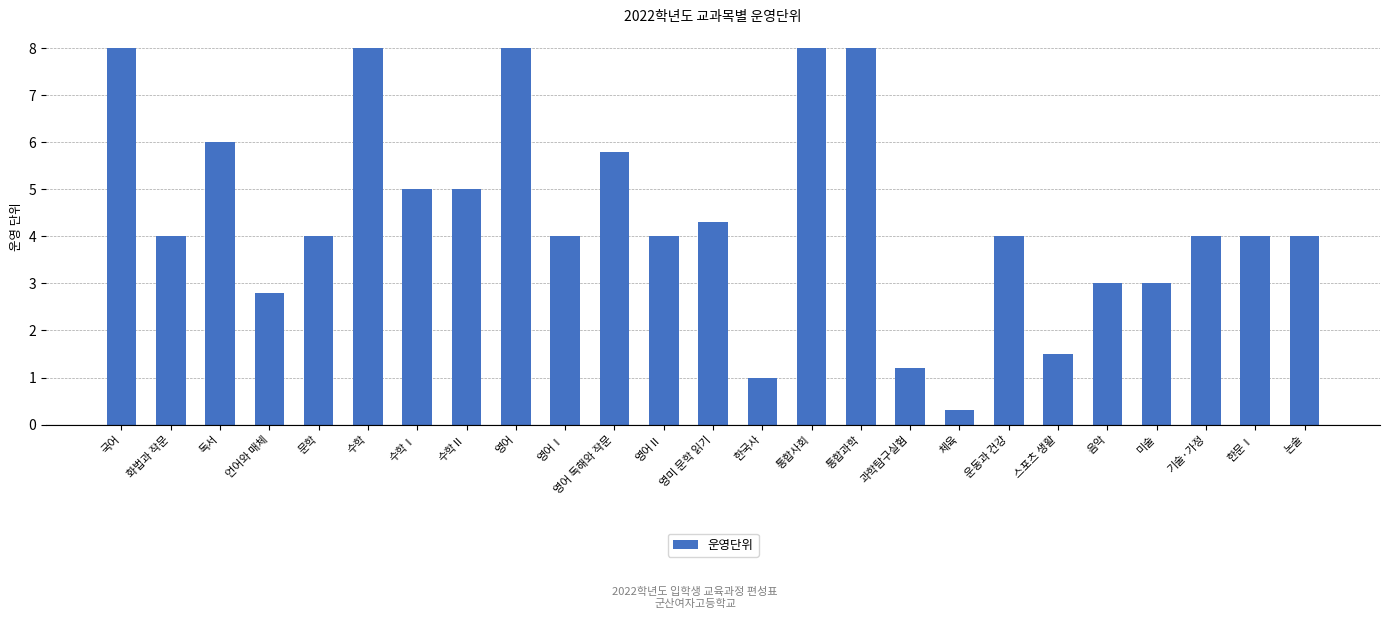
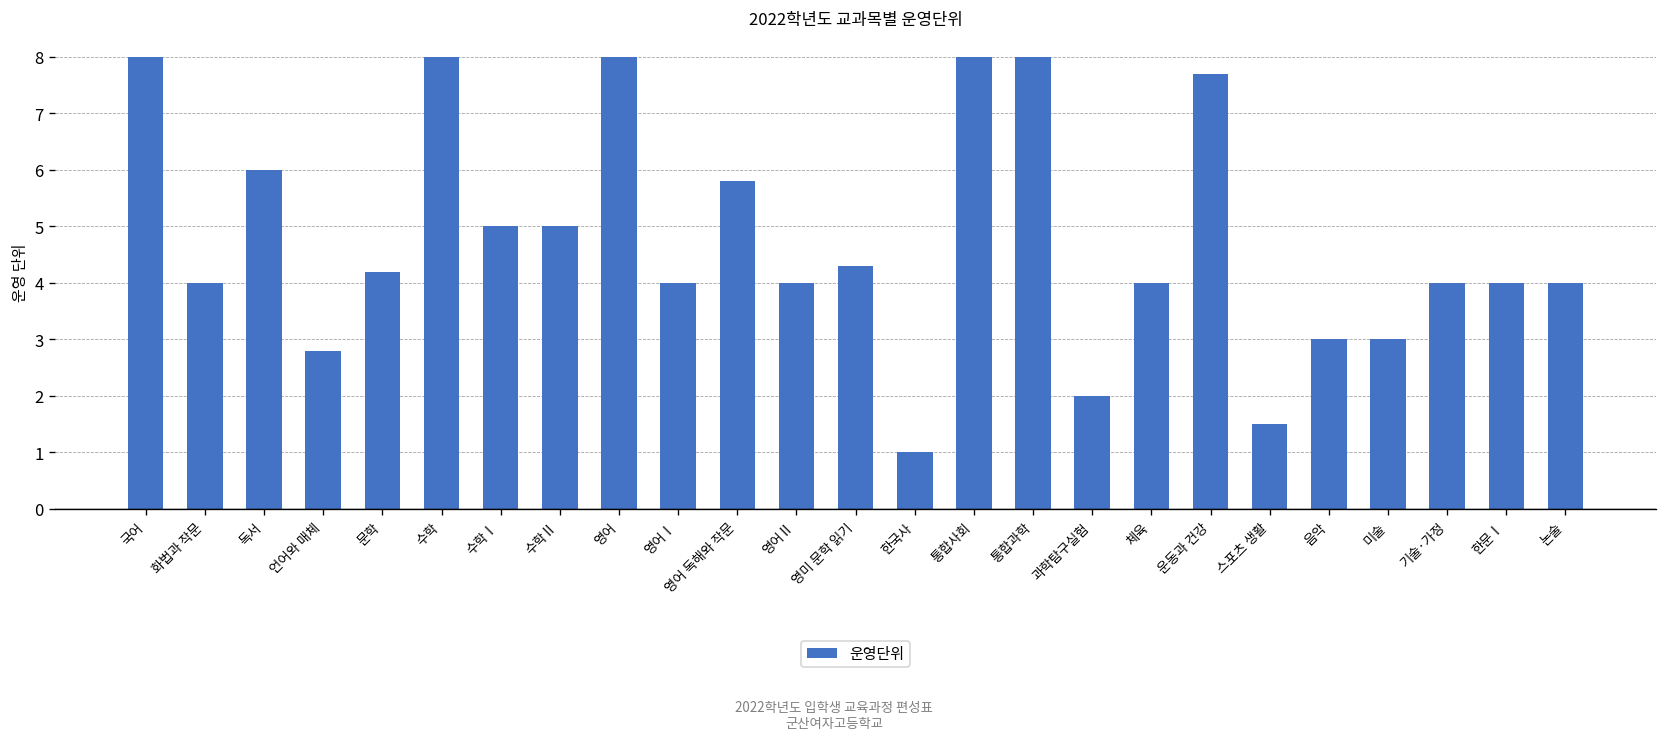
문학: 4.0 -> 4.2
과학탐구실험: 1.2 -> 2.0
체육: 0.3 -> 4.0
운동과 건강: 4.0 -> 7.7
